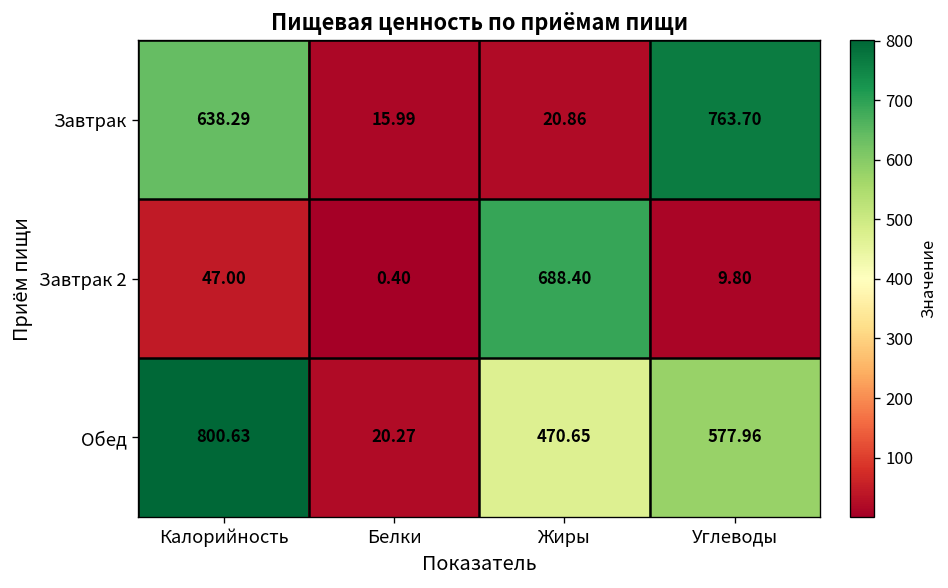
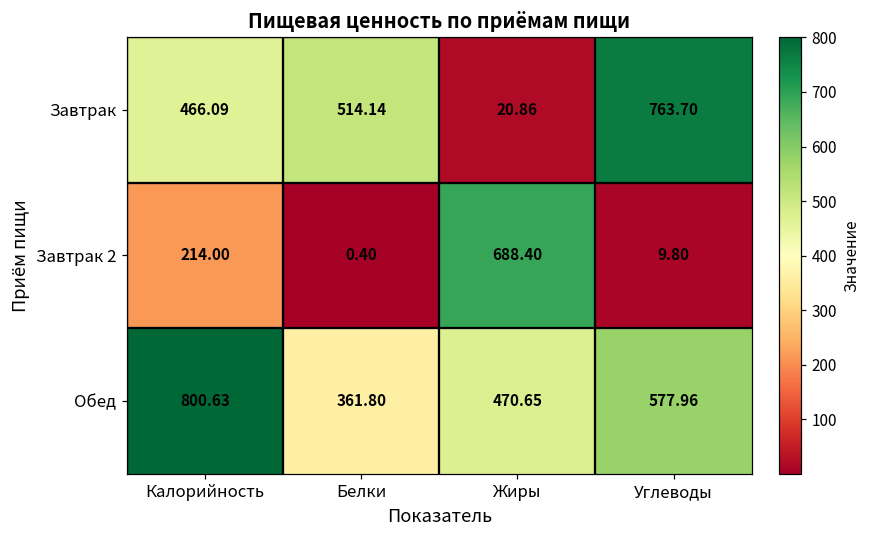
Завтрак, Калорийность: 638.29 -> 466.09
Завтрак, Белки: 15.99 -> 514.14
Завтрак 2, Калорийность: 47.00 -> 214.00
Обед, Белки: 20.27 -> 361.80
